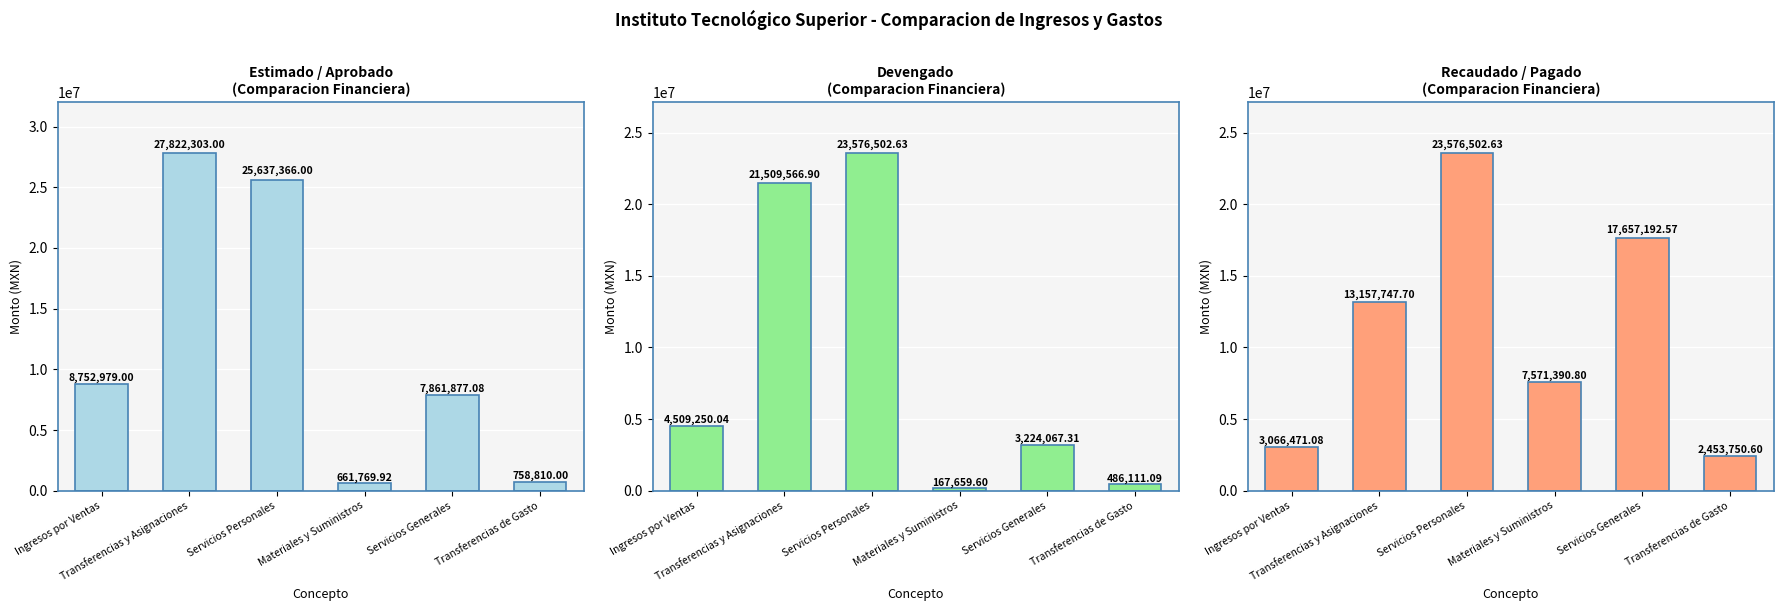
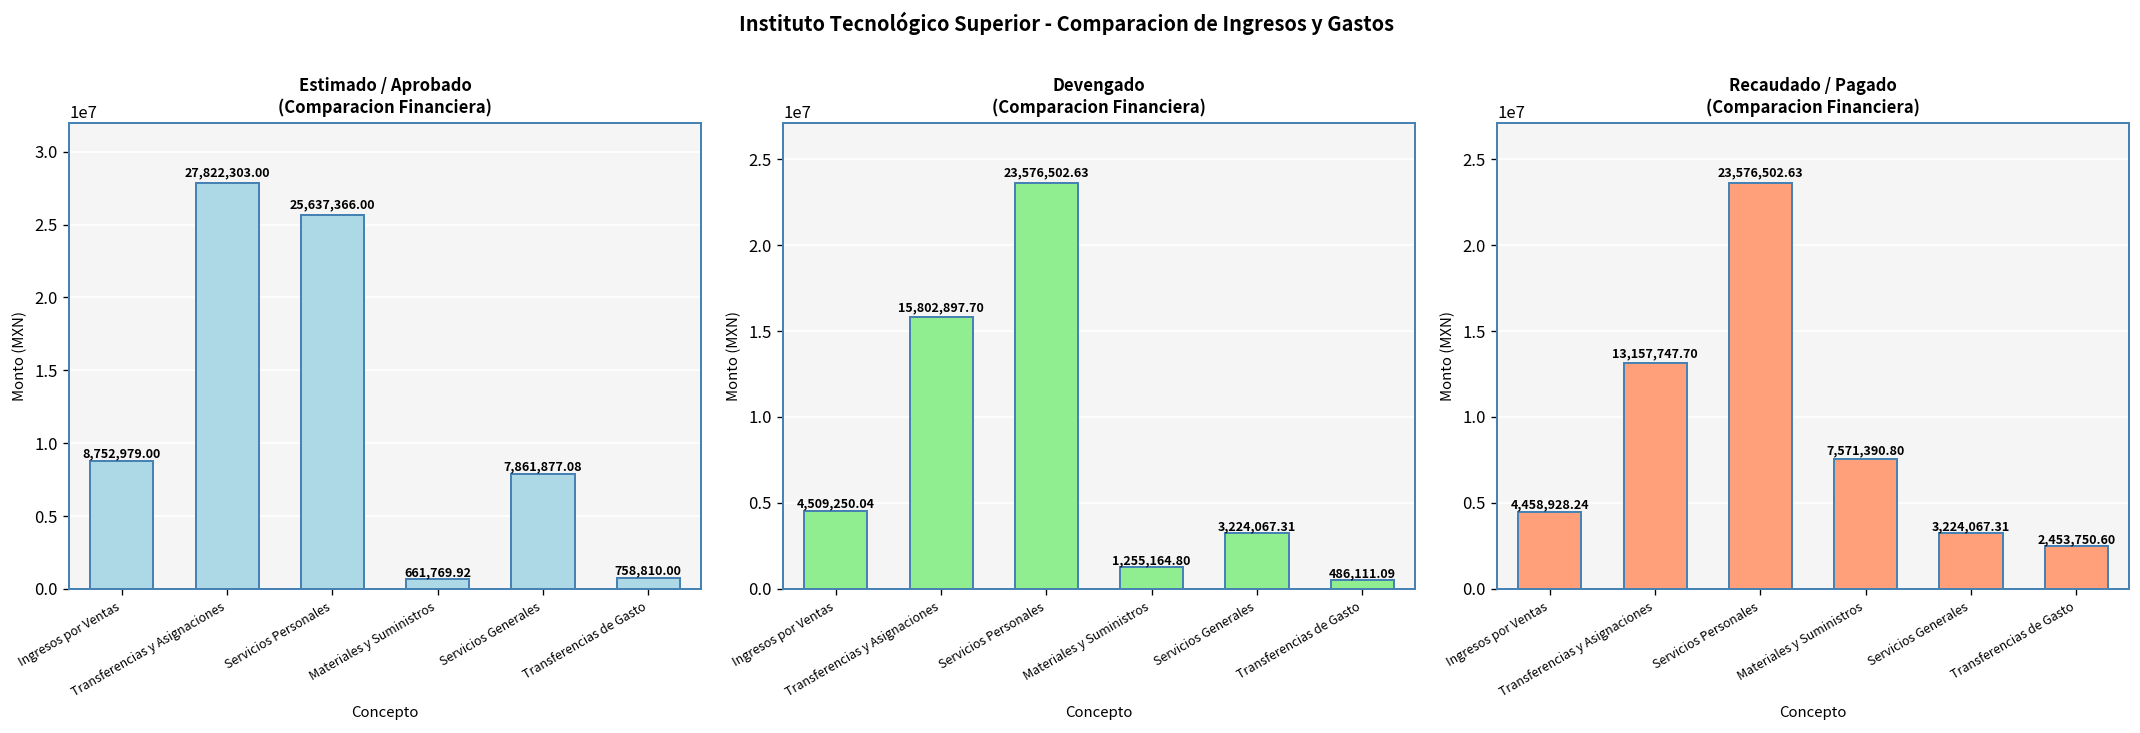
Devengado (Comparacion Financiera), Transferencias y Asignaciones: 21,509,566.90 -> 15,802,897.70
Devengado (Comparacion Financiera), Materiales y Suministros: 167,659.60 -> 1,255,164.80
Recaudado / Pagado (Comparacion Financiera), Ingresos por Ventas: 3,066,471.08 -> 4,458,928.24
Recaudado / Pagado (Comparacion Financiera), Servicios Generales: 17,657,192.57 -> 3,224,067.31
